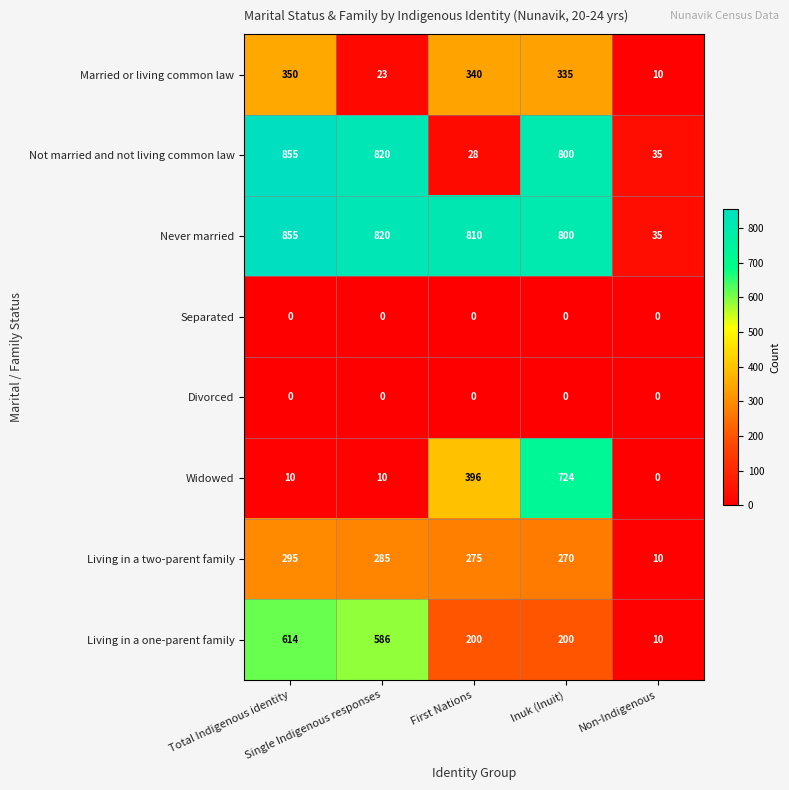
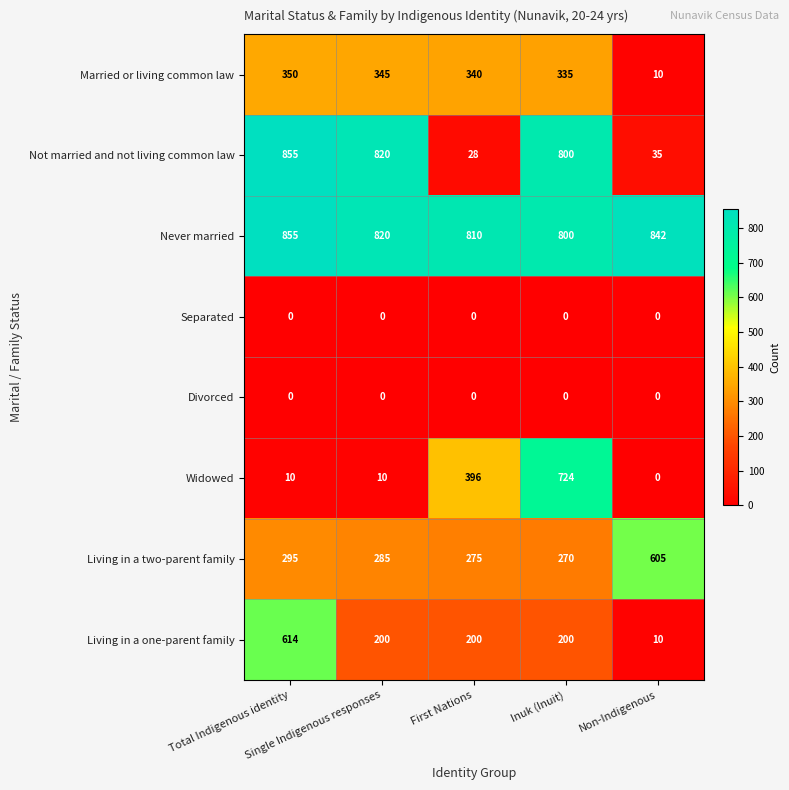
Married or living common law, Single Indigenous responses: 23 -> 345
Never married, Non-Indigenous: 35 -> 842
Living in a two-parent family, Non-Indigenous: 10 -> 605
Living in a one-parent family, Single Indigenous responses: 586 -> 200
